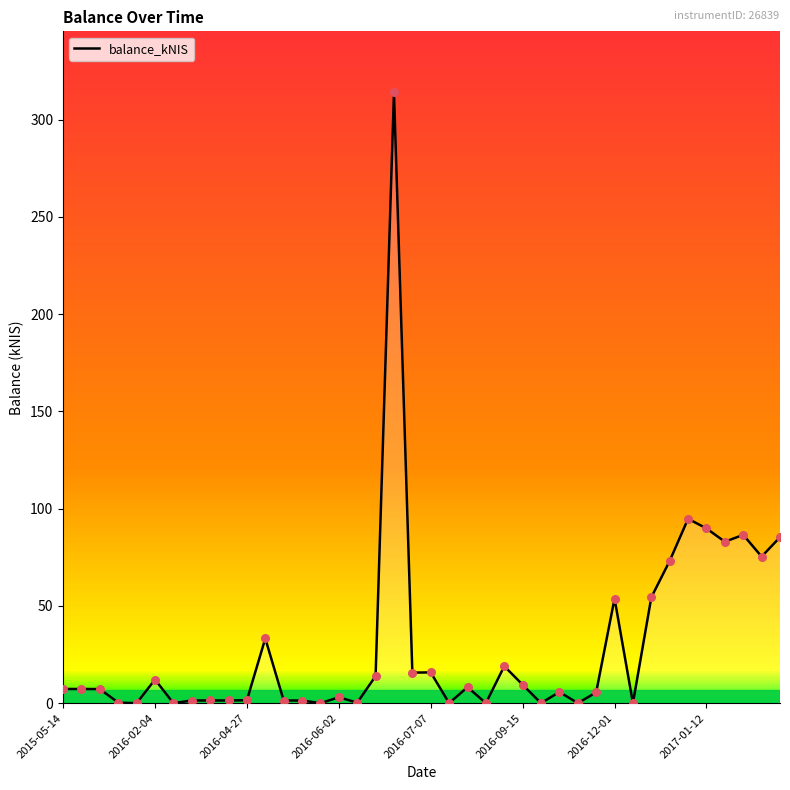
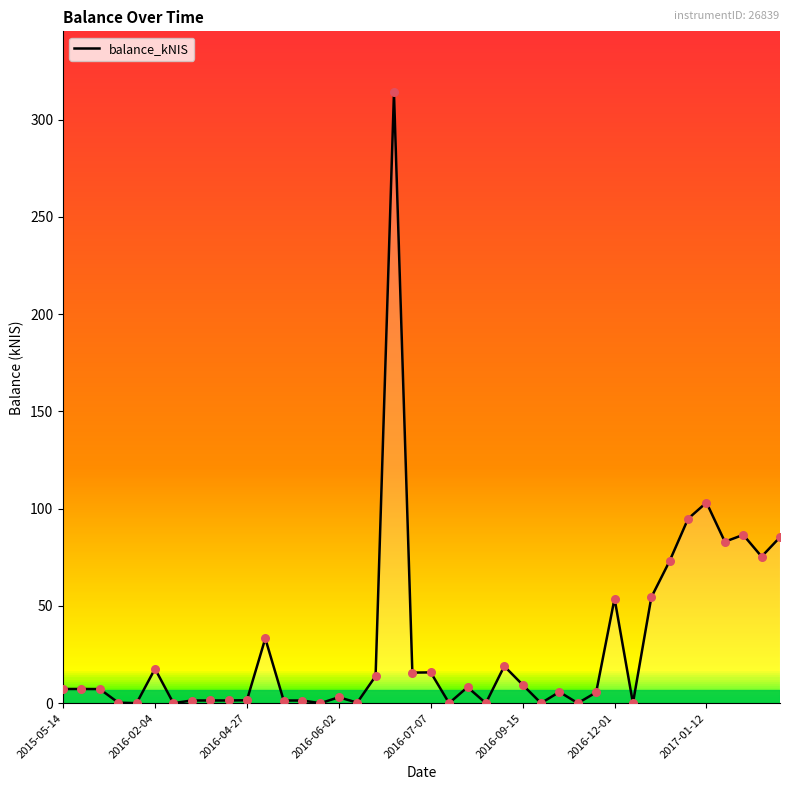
2016-02-04: 12 -> 18
2017-01-12: 90 -> 103
